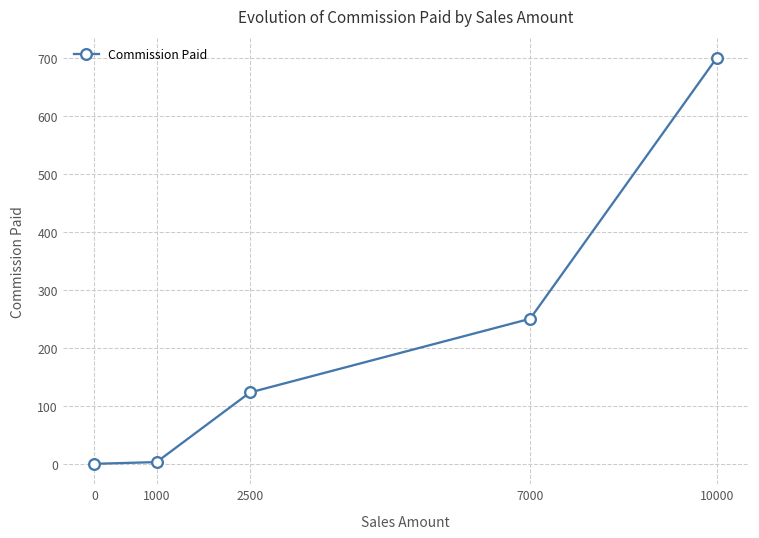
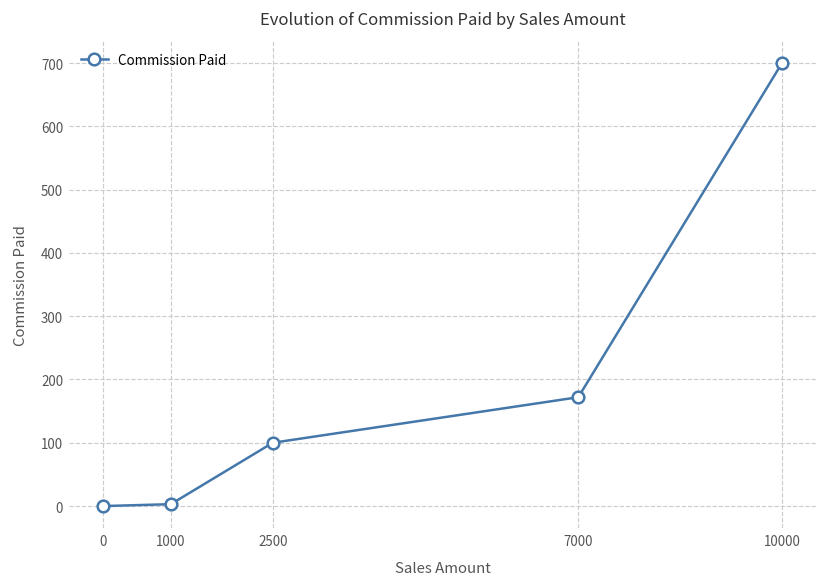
2500: 120 -> 100
7000: 250 -> 170
